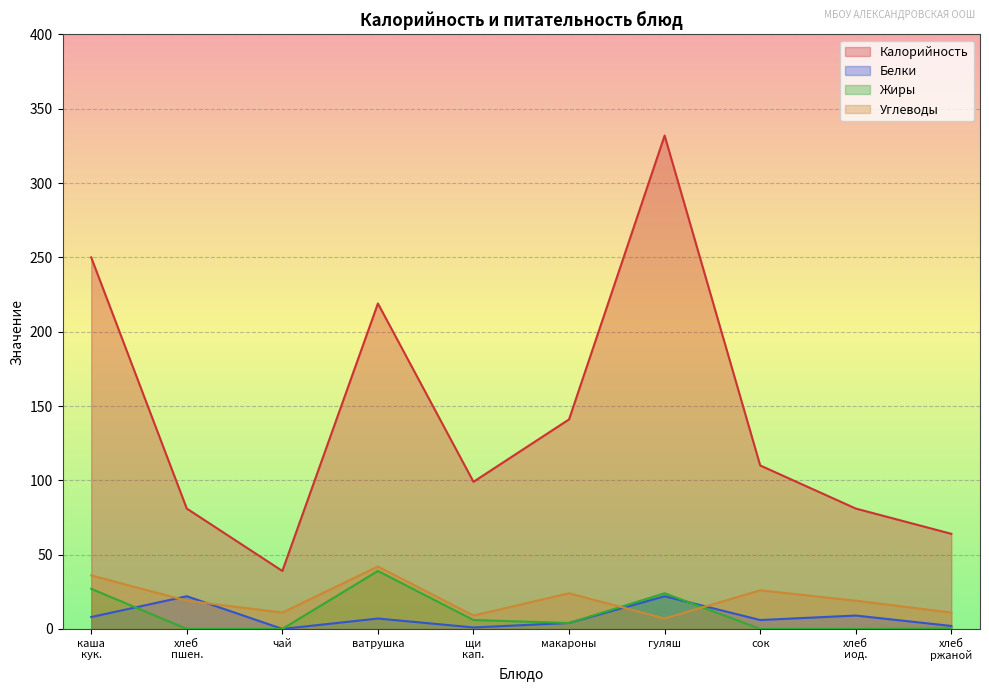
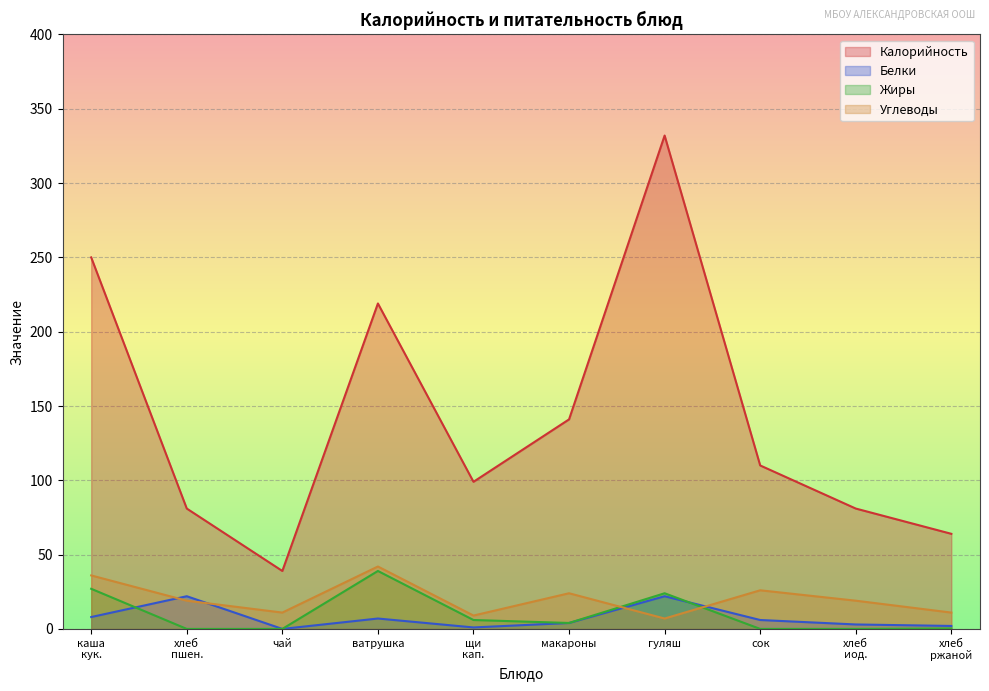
Белки, хлеб иод.: 9 -> 3
